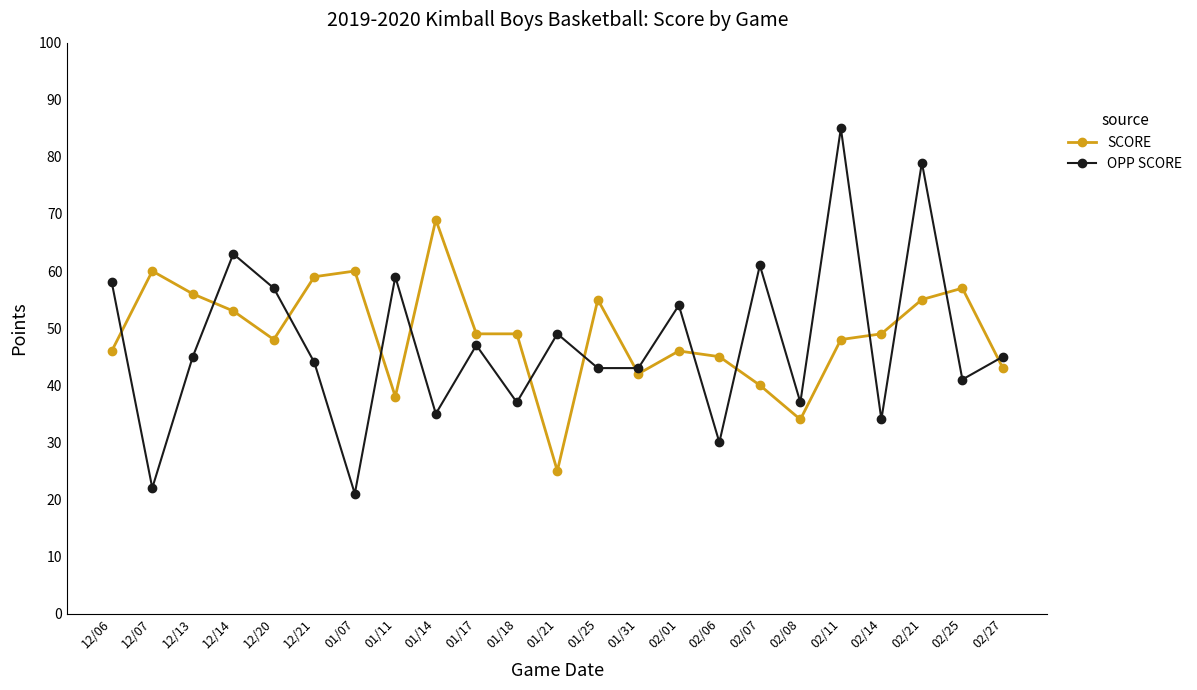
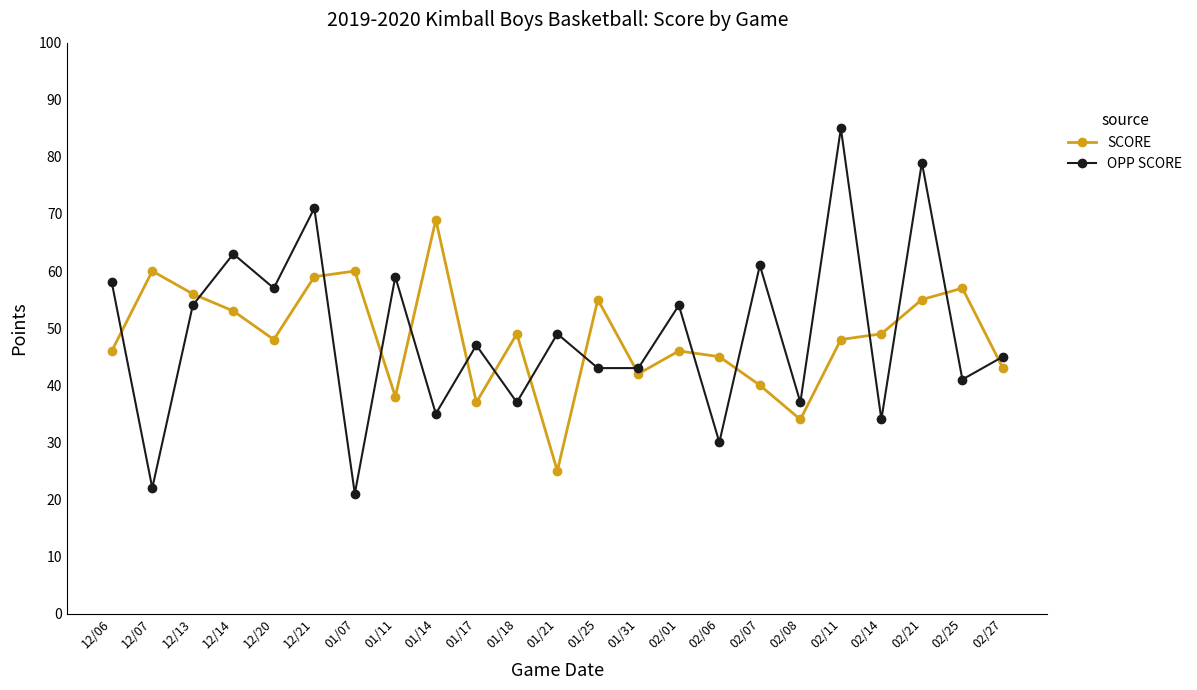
OPP SCORE, 12/13: 45 -> 54
OPP SCORE, 12/21: 44 -> 71
SCORE, 01/17: 49 -> 37
